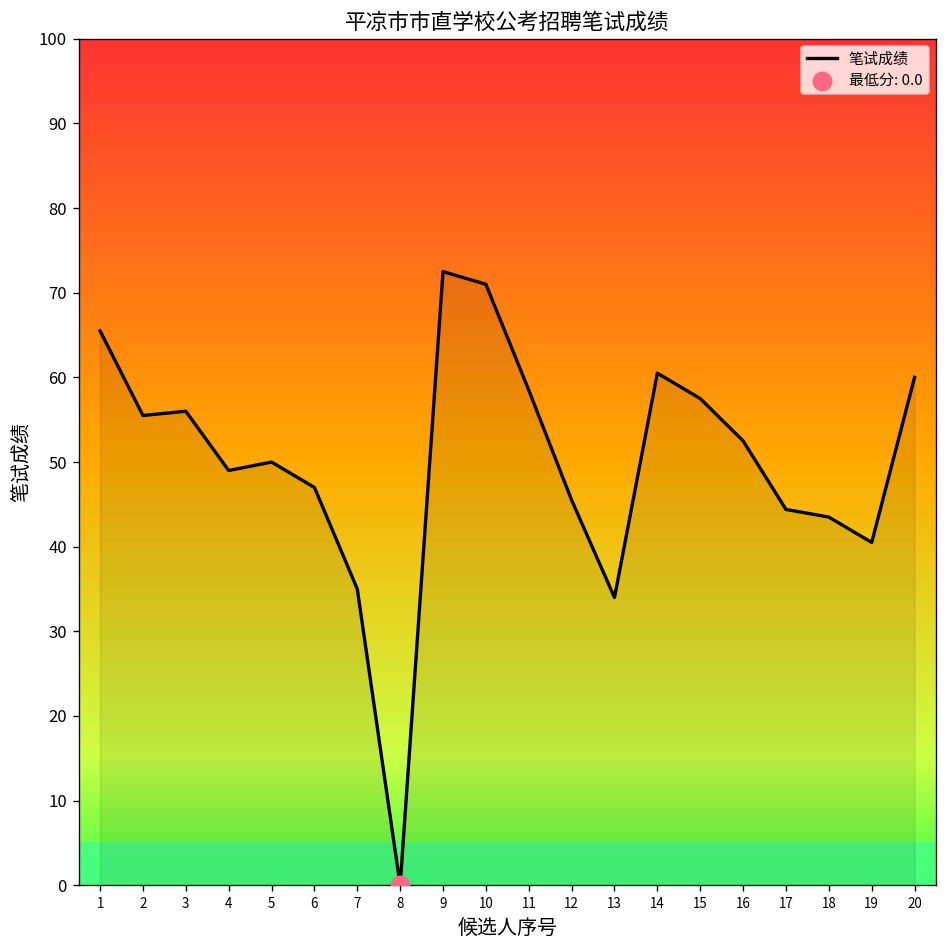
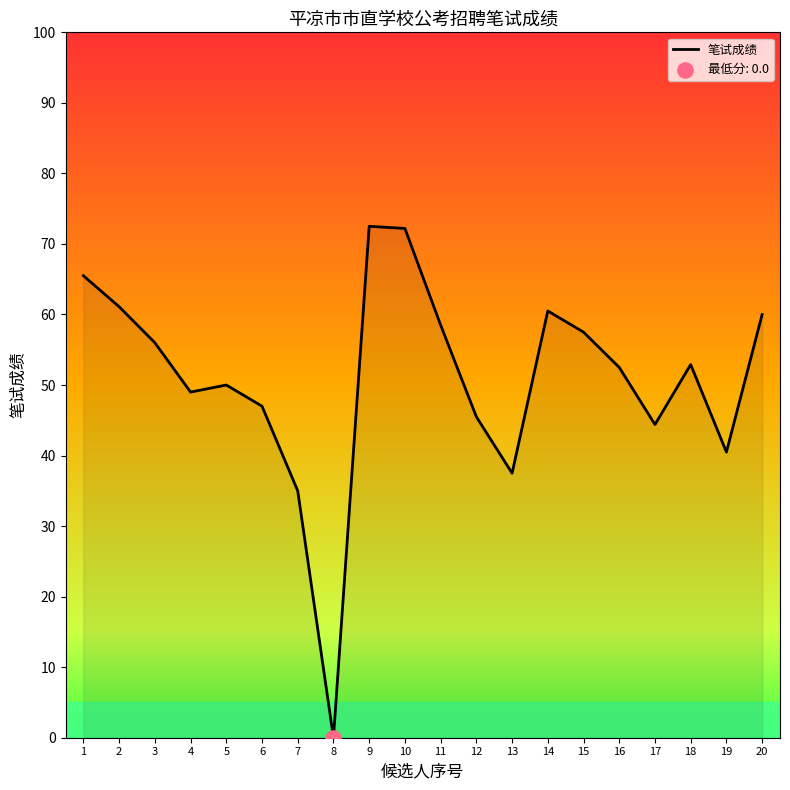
笔试成绩, 2: 56 -> 61
笔试成绩, 10: 71 -> 72
笔试成绩, 13: 34 -> 38
笔试成绩, 18: 44 -> 53
